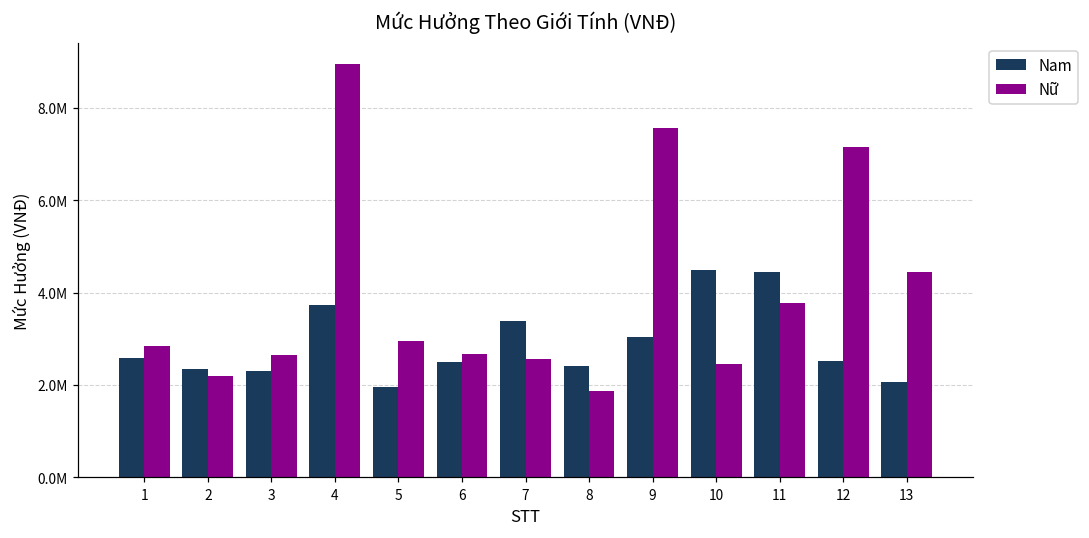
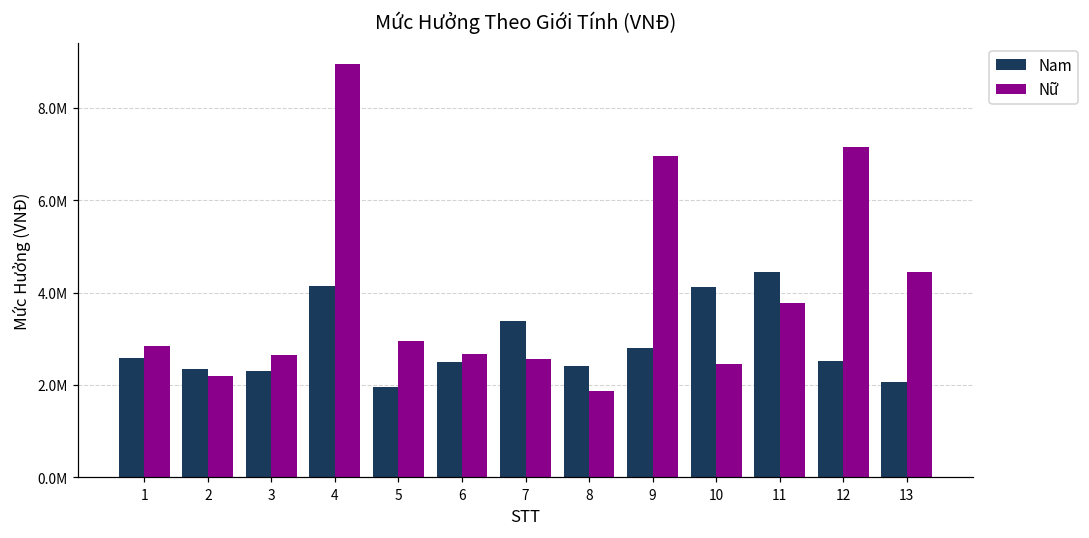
Nam, 4: 3700000 -> 4200000
Nam, 9: 3000000 -> 2800000
Nữ, 9: 7600000 -> 7000000
Nam, 10: 4500000 -> 4100000
